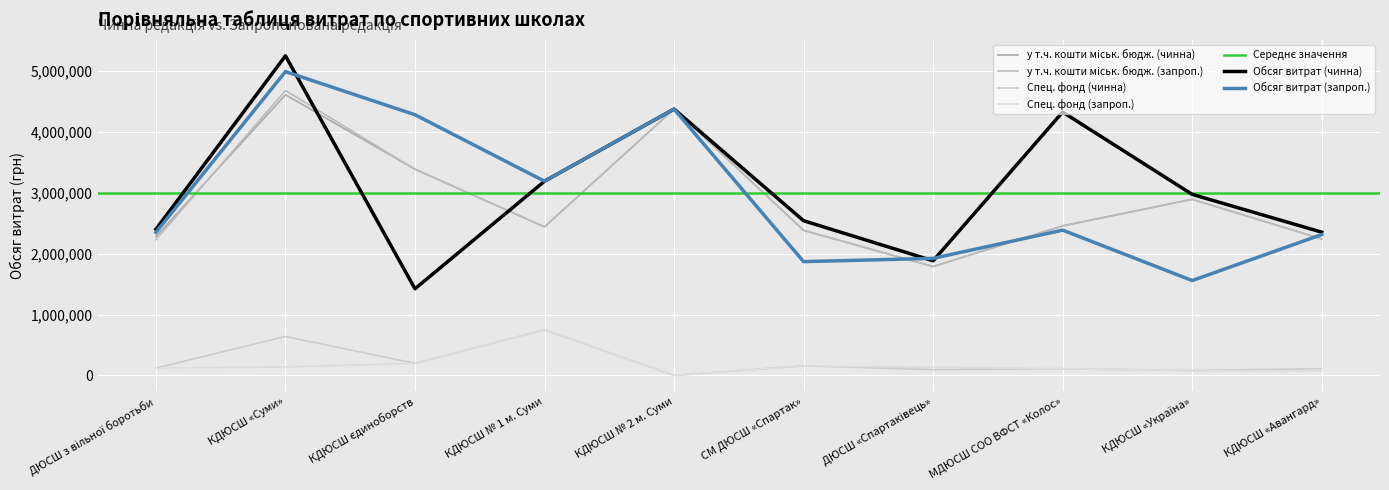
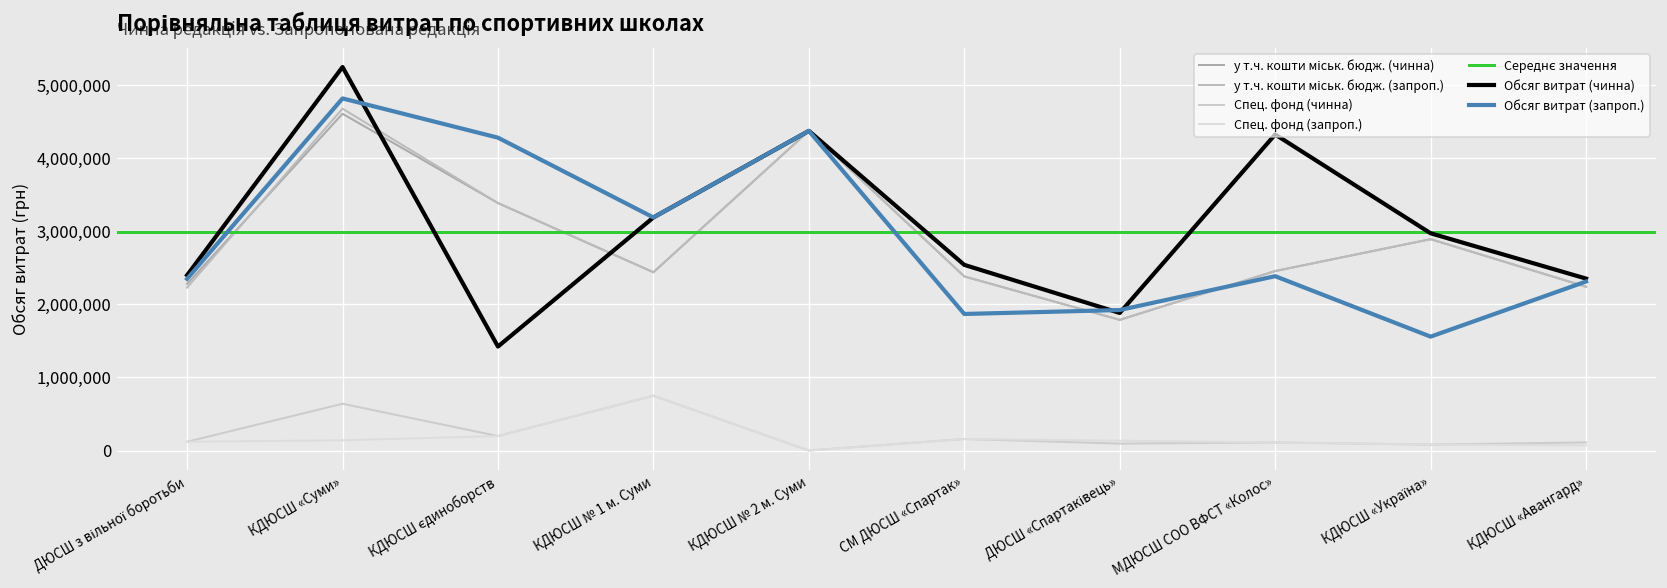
Обсяг витрат (запроп.), КДЮСШ «Суми»: 5,000,000 -> 4,800,000
